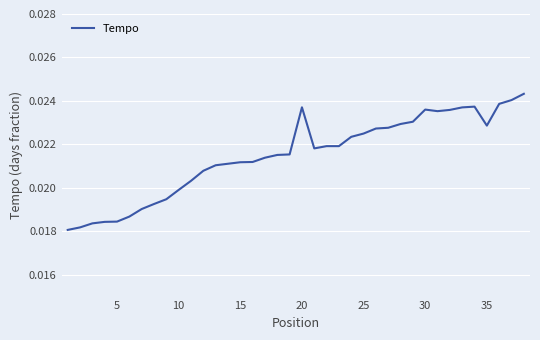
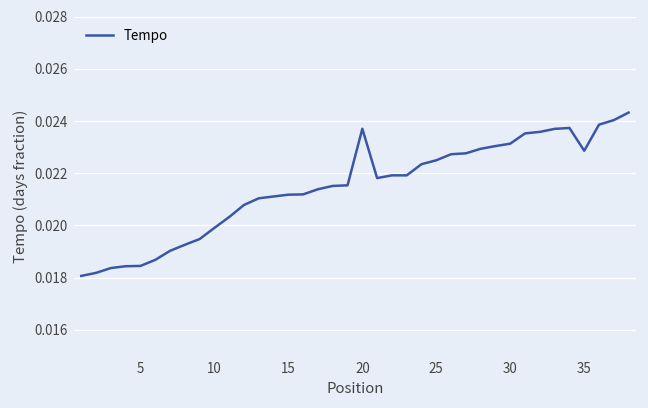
30: 0.0236 -> 0.0231
